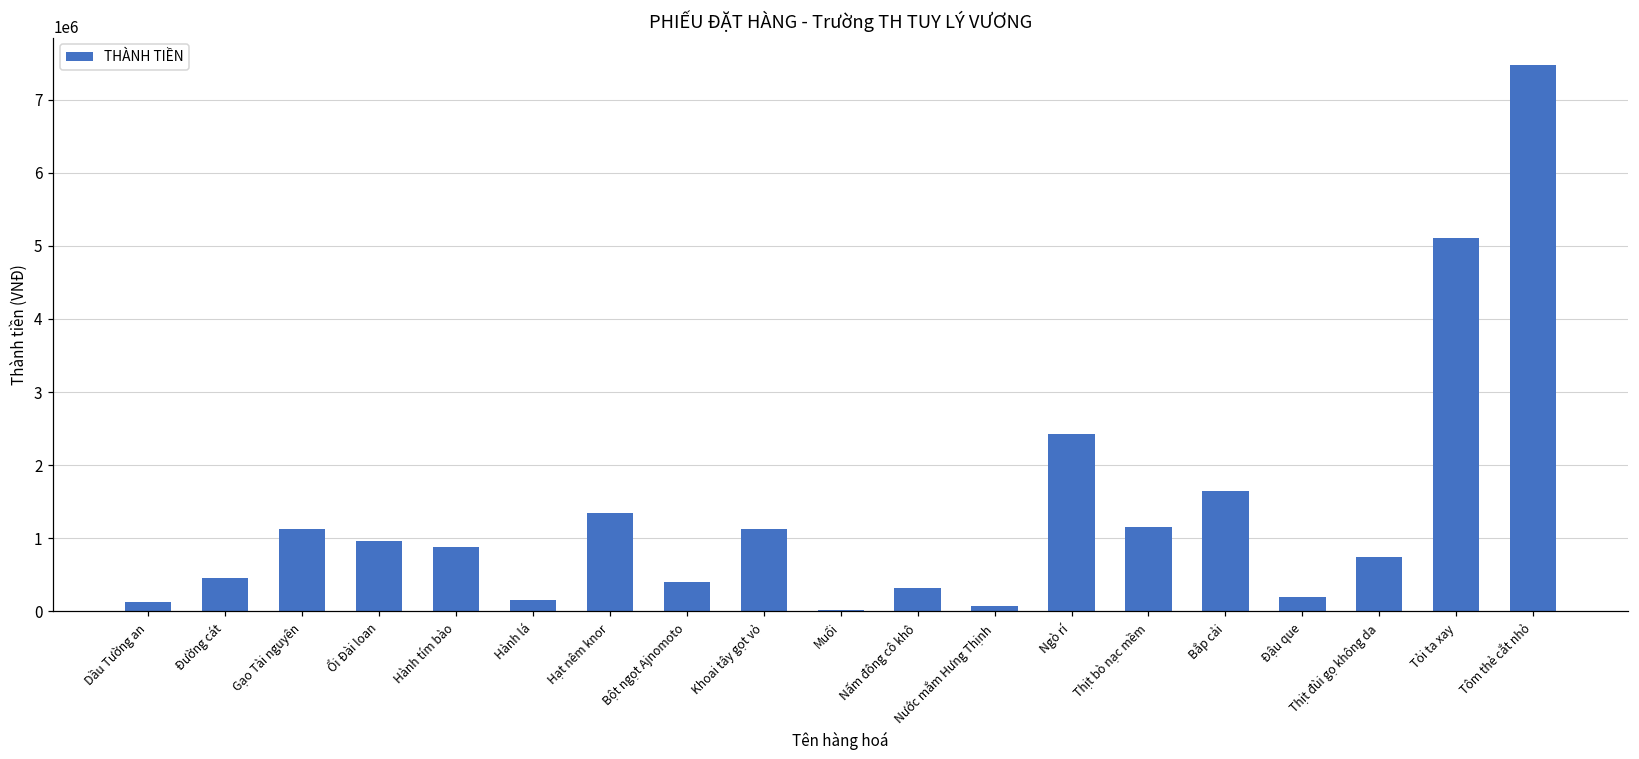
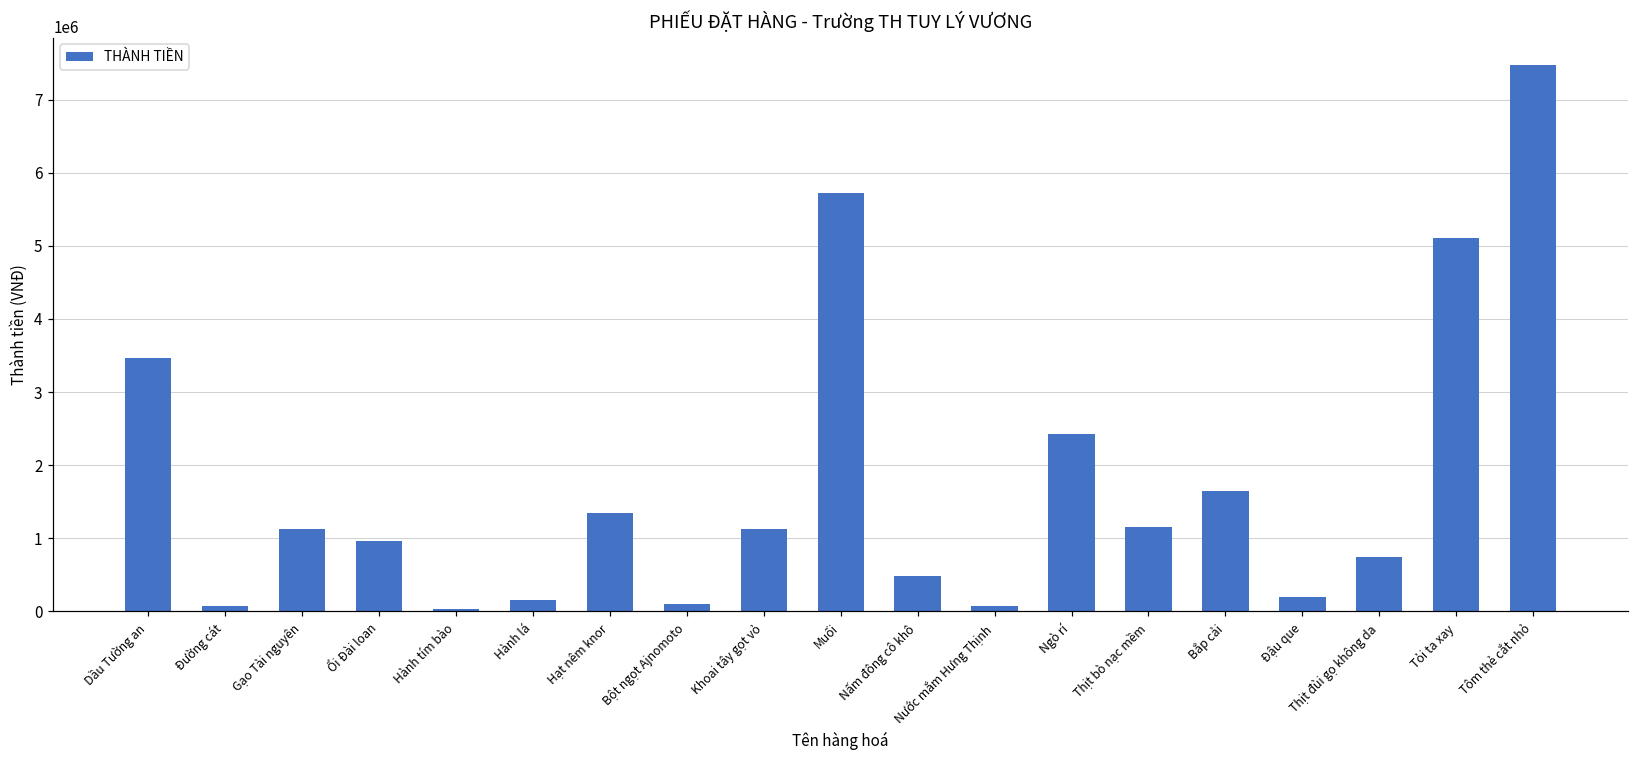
Dầu Tường an: 100000 -> 3500000
Đường cát: 500000 -> 100000
Hành tím bào: 900000 -> 0
Bột ngọt Ajnomoto: 400000 -> 100000
Muối: 0 -> 5700000
Nấm đông cô khô: 300000 -> 500000
